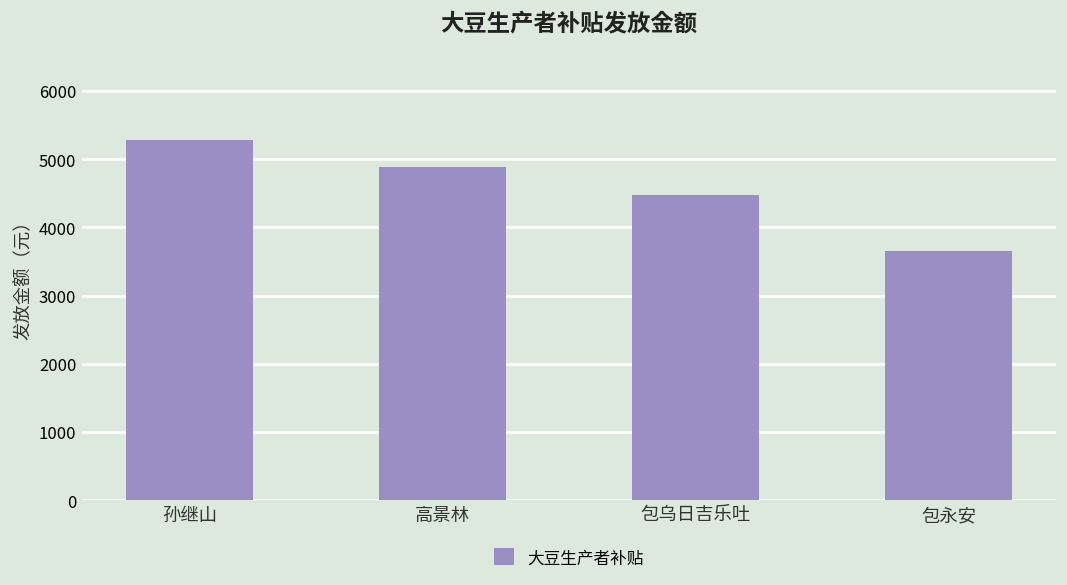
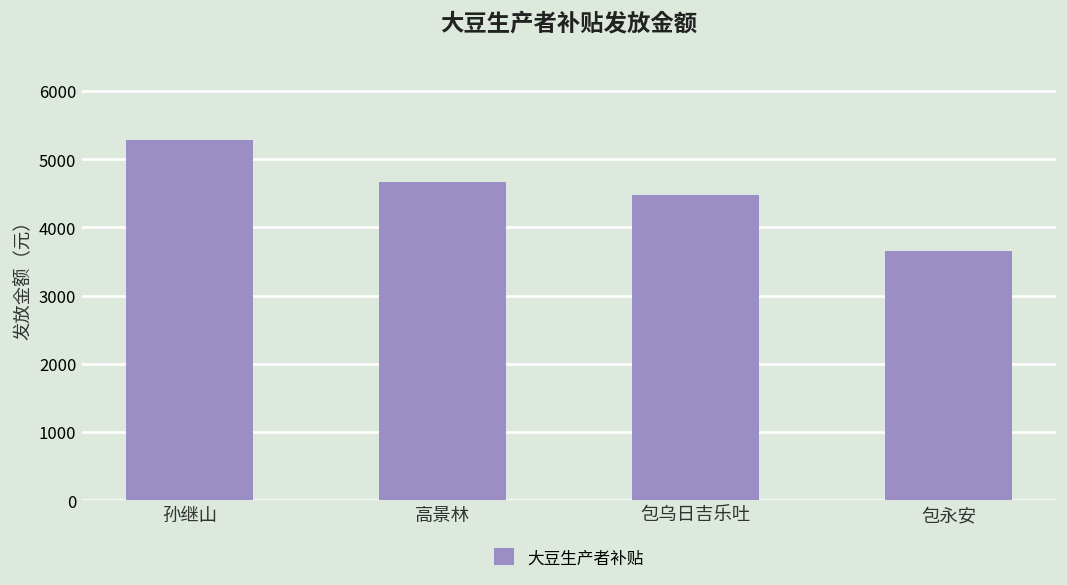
高景林: 4900 -> 4700
